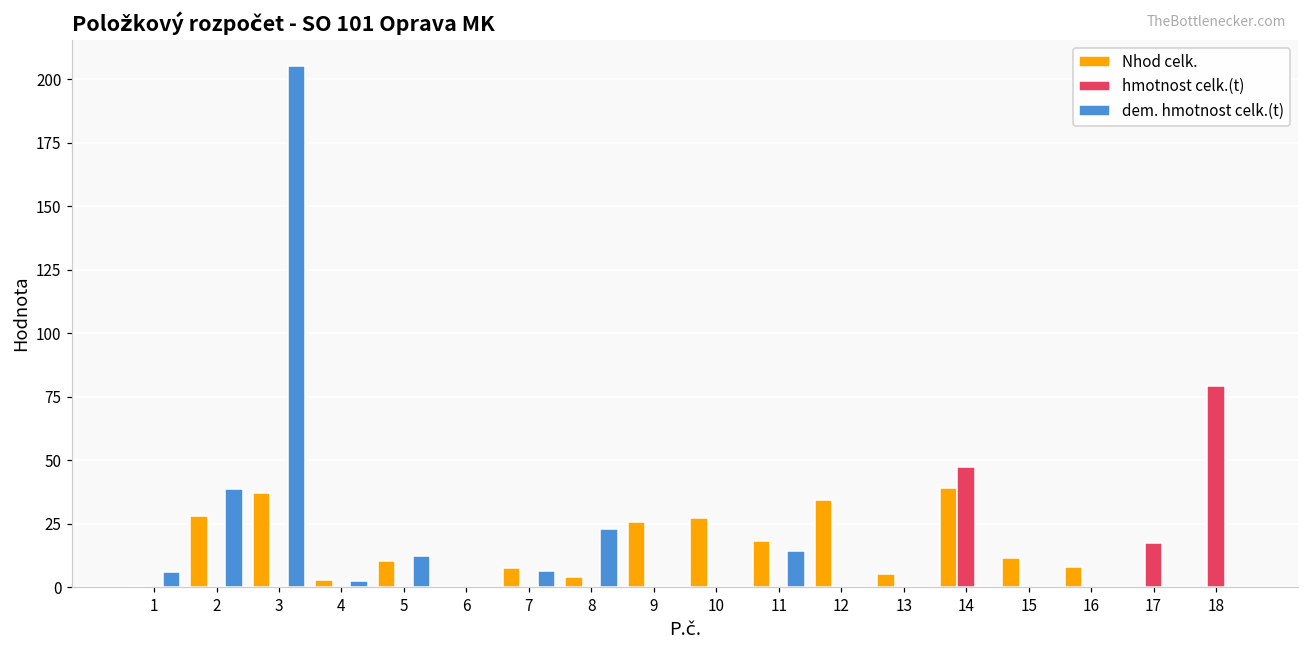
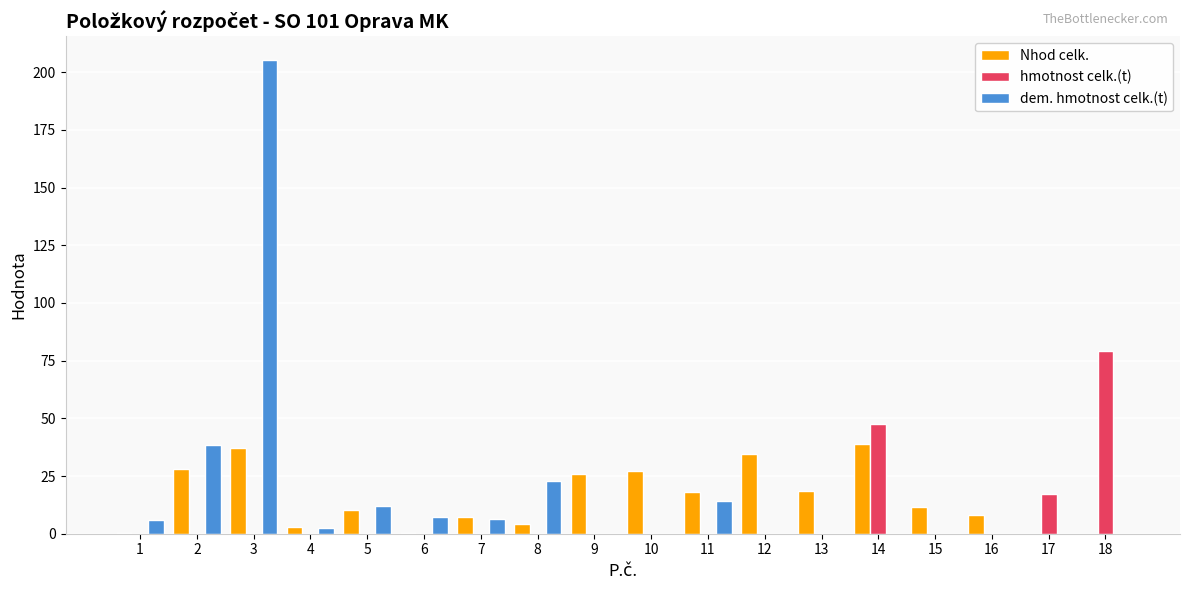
dem. hmotnost celk.(t), 6: 0 -> 7
Nhod celk., 13: 5 -> 18
